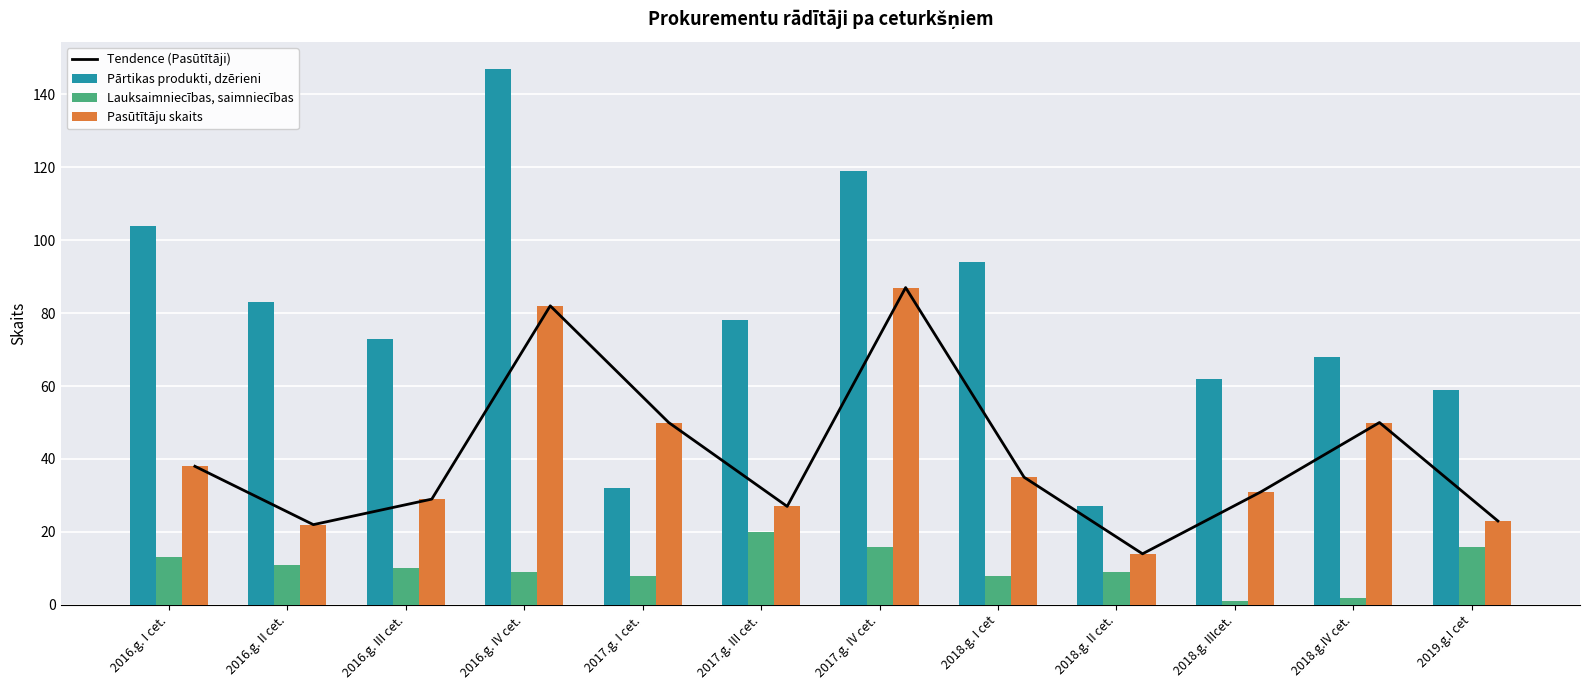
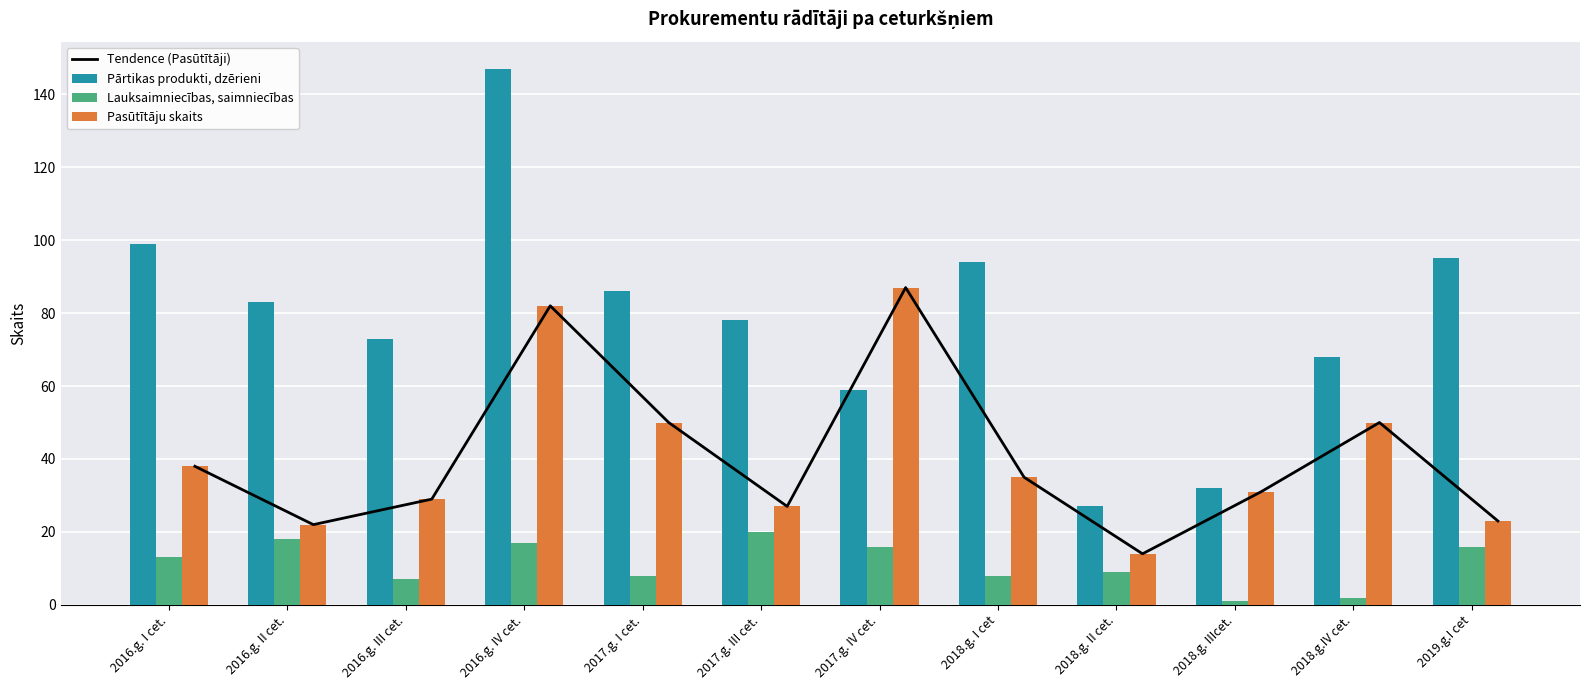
Pārtikas produkti, dzērieni, 2016.g. I cet.: 104 -> 99
Lauksaimniecības, saimniecības, 2016.g. II cet.: 11 -> 18
Lauksaimniecības, saimniecības, 2016.g. III cet.: 10 -> 7
Lauksaimniecības, saimniecības, 2016.g. IV cet.: 9 -> 17
Pārtikas produkti, dzērieni, 2017.g. I cet.: 32 -> 86
Pārtikas produkti, dzērieni, 2017.g. IV cet.: 119 -> 59
Pārtikas produkti, dzērieni, 2018.g. IIIcet.: 62 -> 32
Pārtikas produkti, dzērieni, 2019.g.I cet: 59 -> 95
